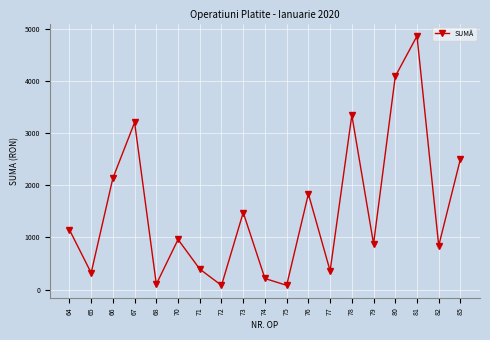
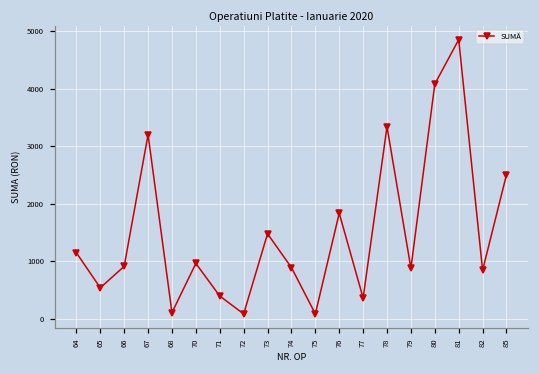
65: 300 -> 500
66: 2100 -> 900
74: 200 -> 900
